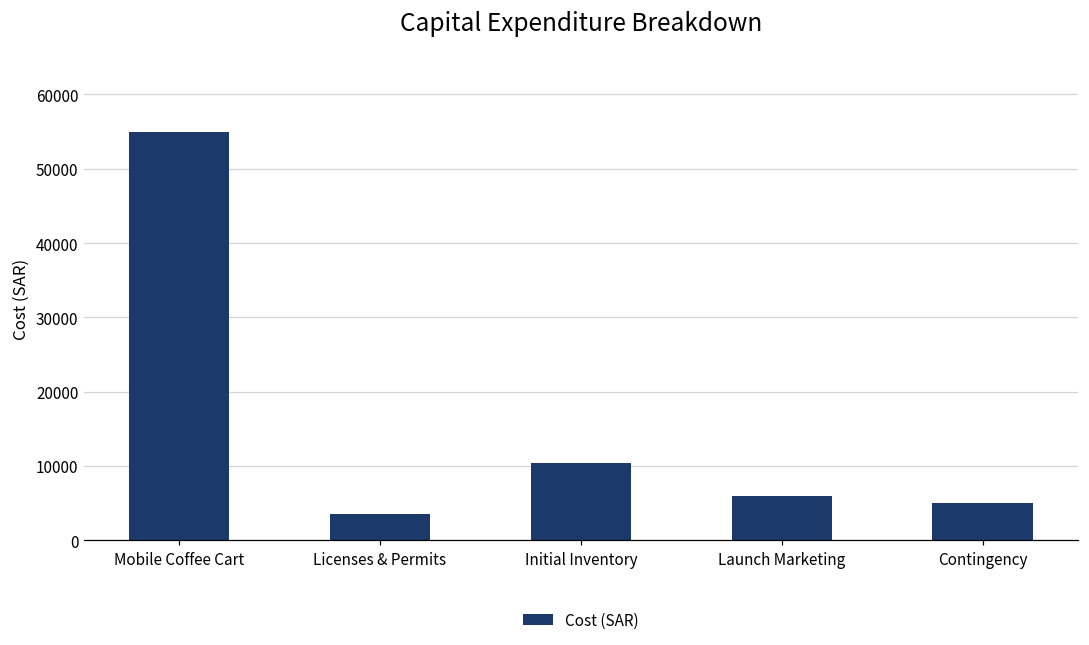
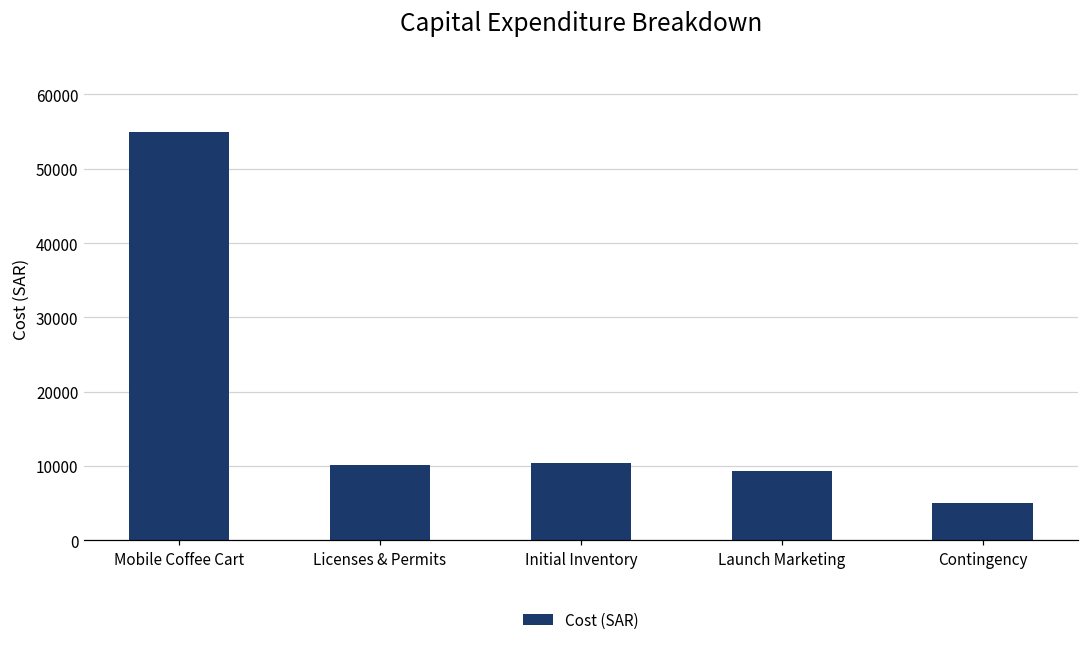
Licenses & Permits: 4000 -> 10000
Launch Marketing: 6000 -> 9000
